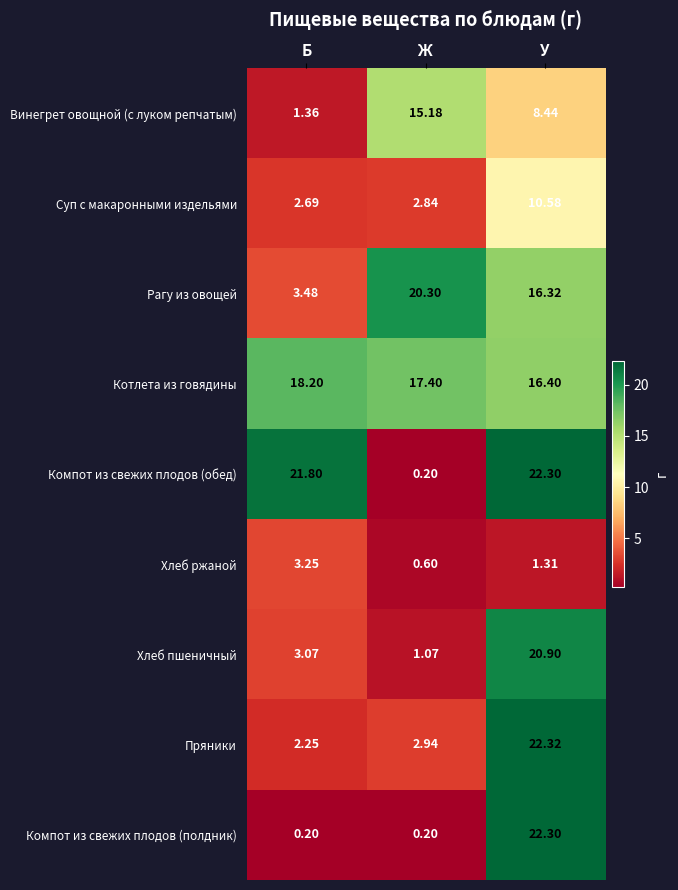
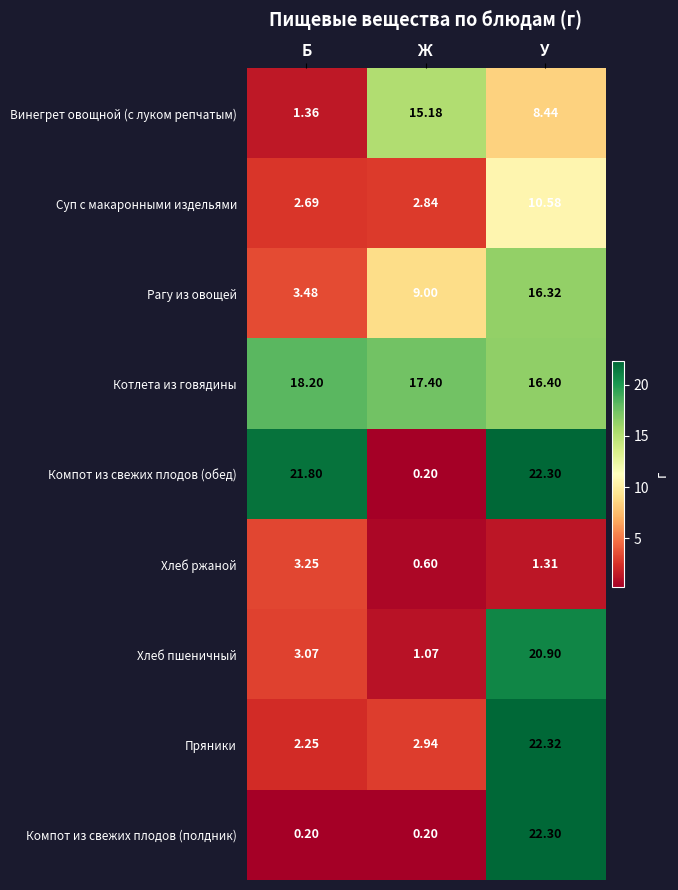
Рагу из овощей, Ж: 20.30 -> 9.00
